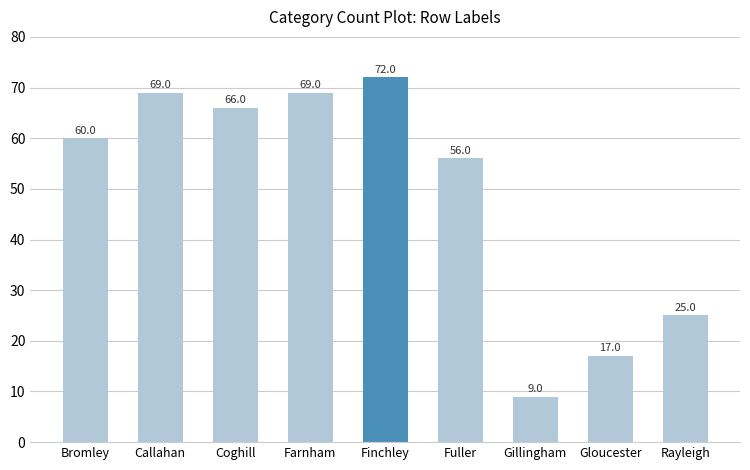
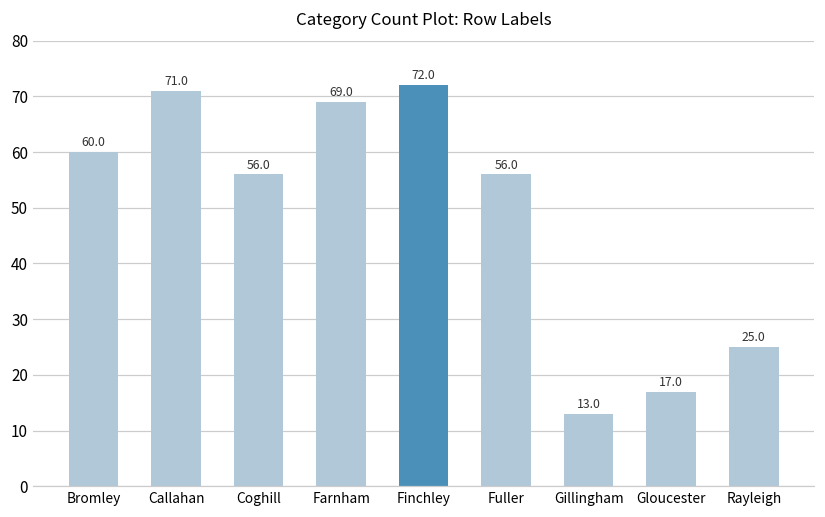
Callahan: 69.0 -> 71.0
Coghill: 66.0 -> 56.0
Gillingham: 9.0 -> 13.0
